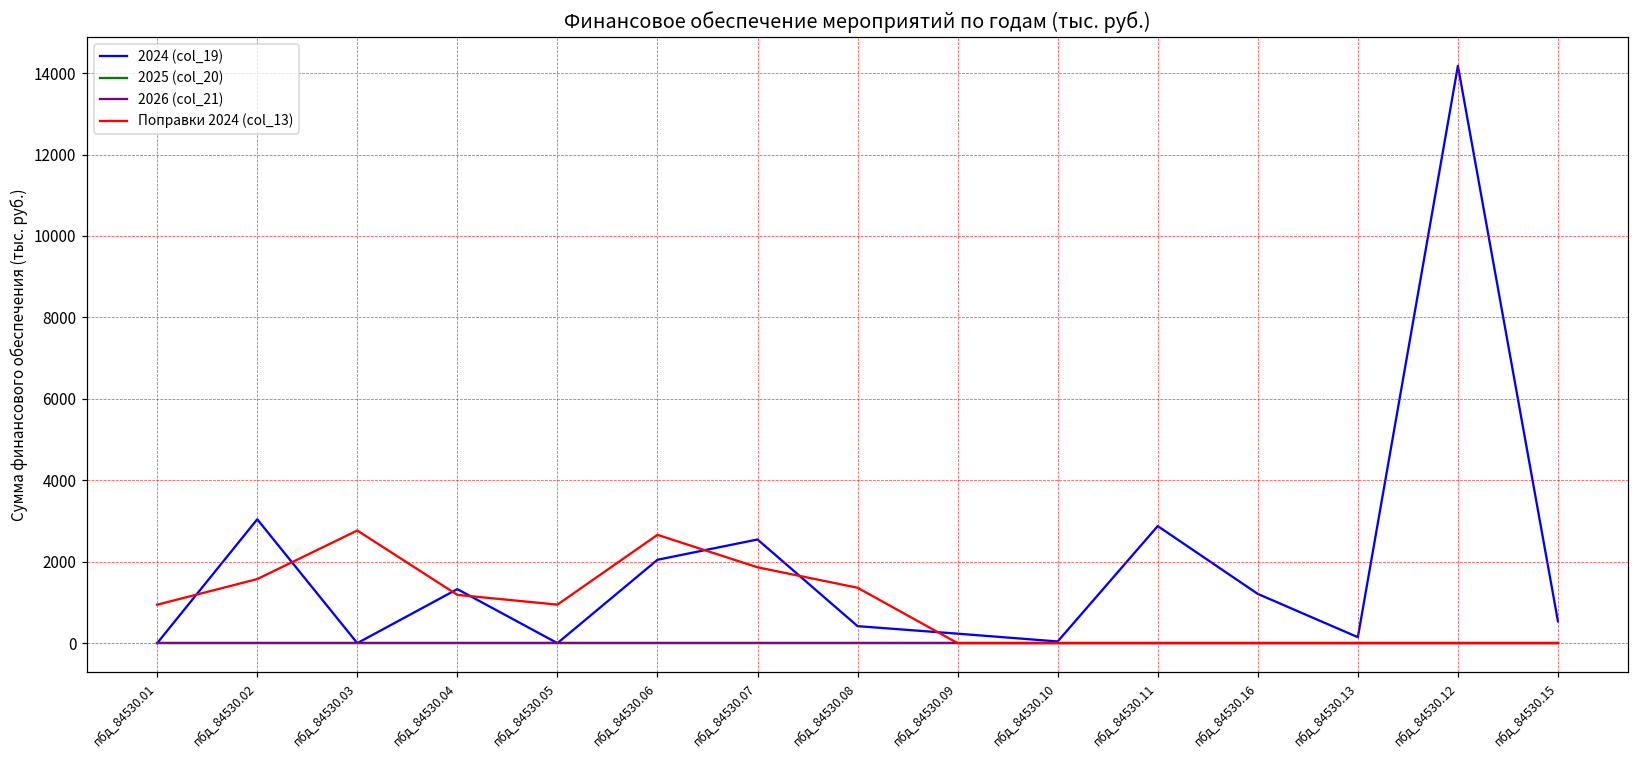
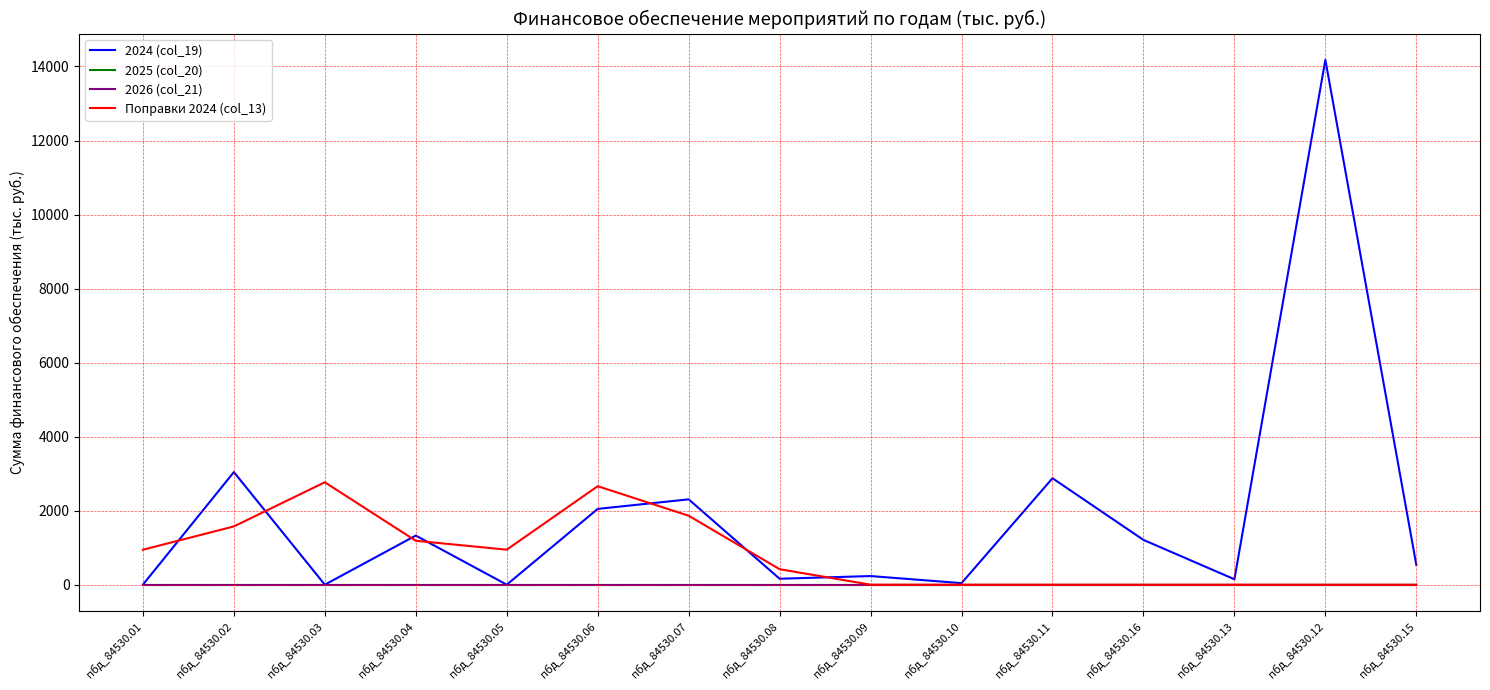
2024 (col_19), пбд_84530.07: 2500 -> 2300
2024 (col_19), пбд_84530.08: 400 -> 200
Поправки 2024 (col_13), пбд_84530.08: 1400 -> 400
